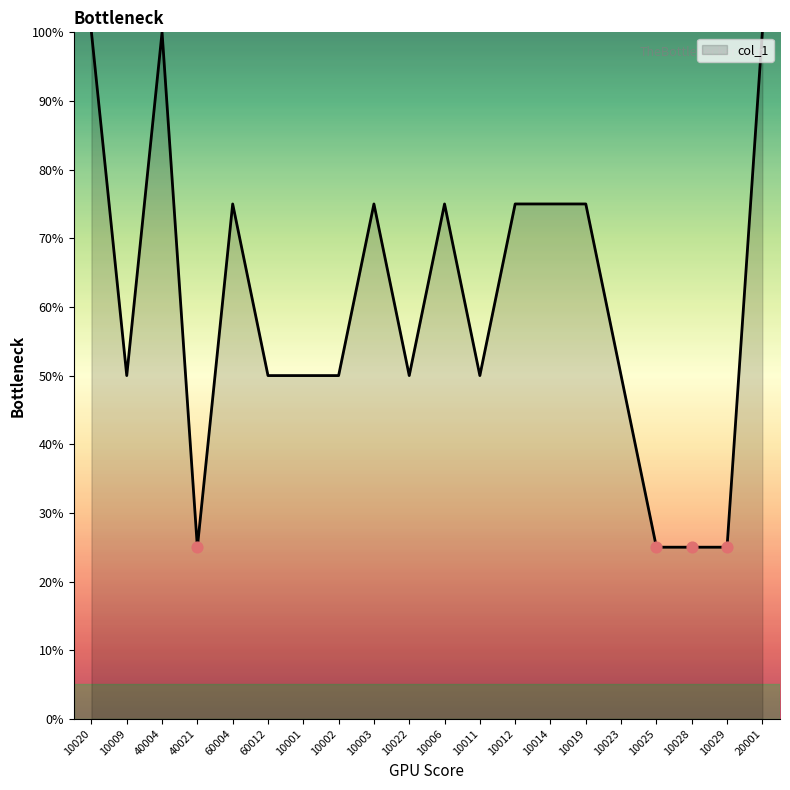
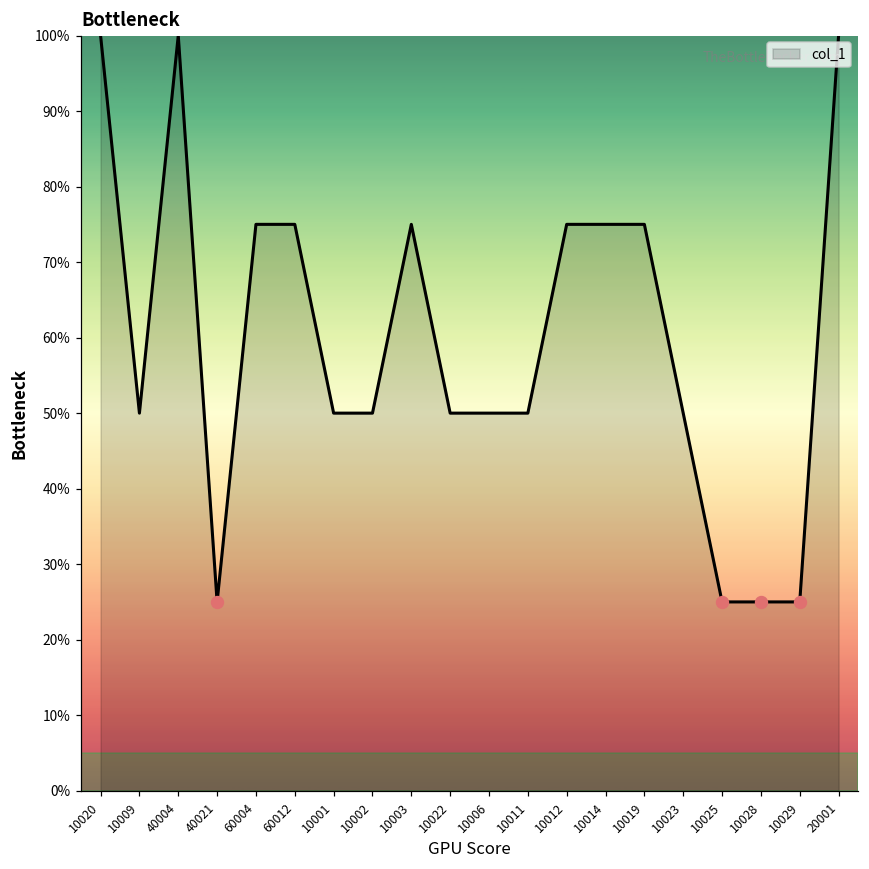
col_1, 60012: 50% -> 75%
col_1, 10006: 75% -> 50%
